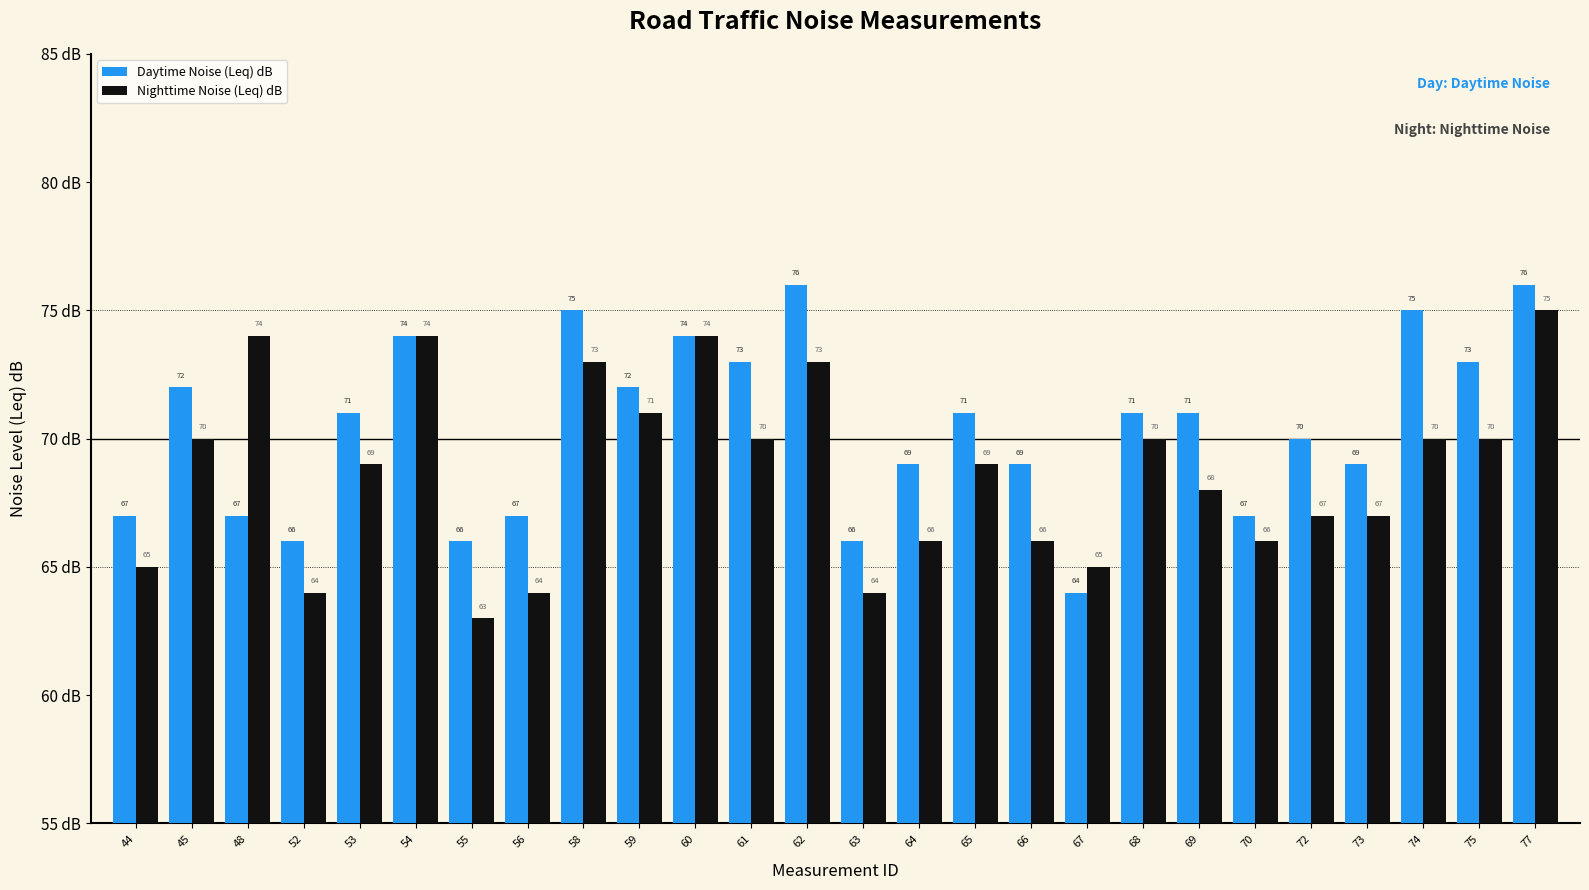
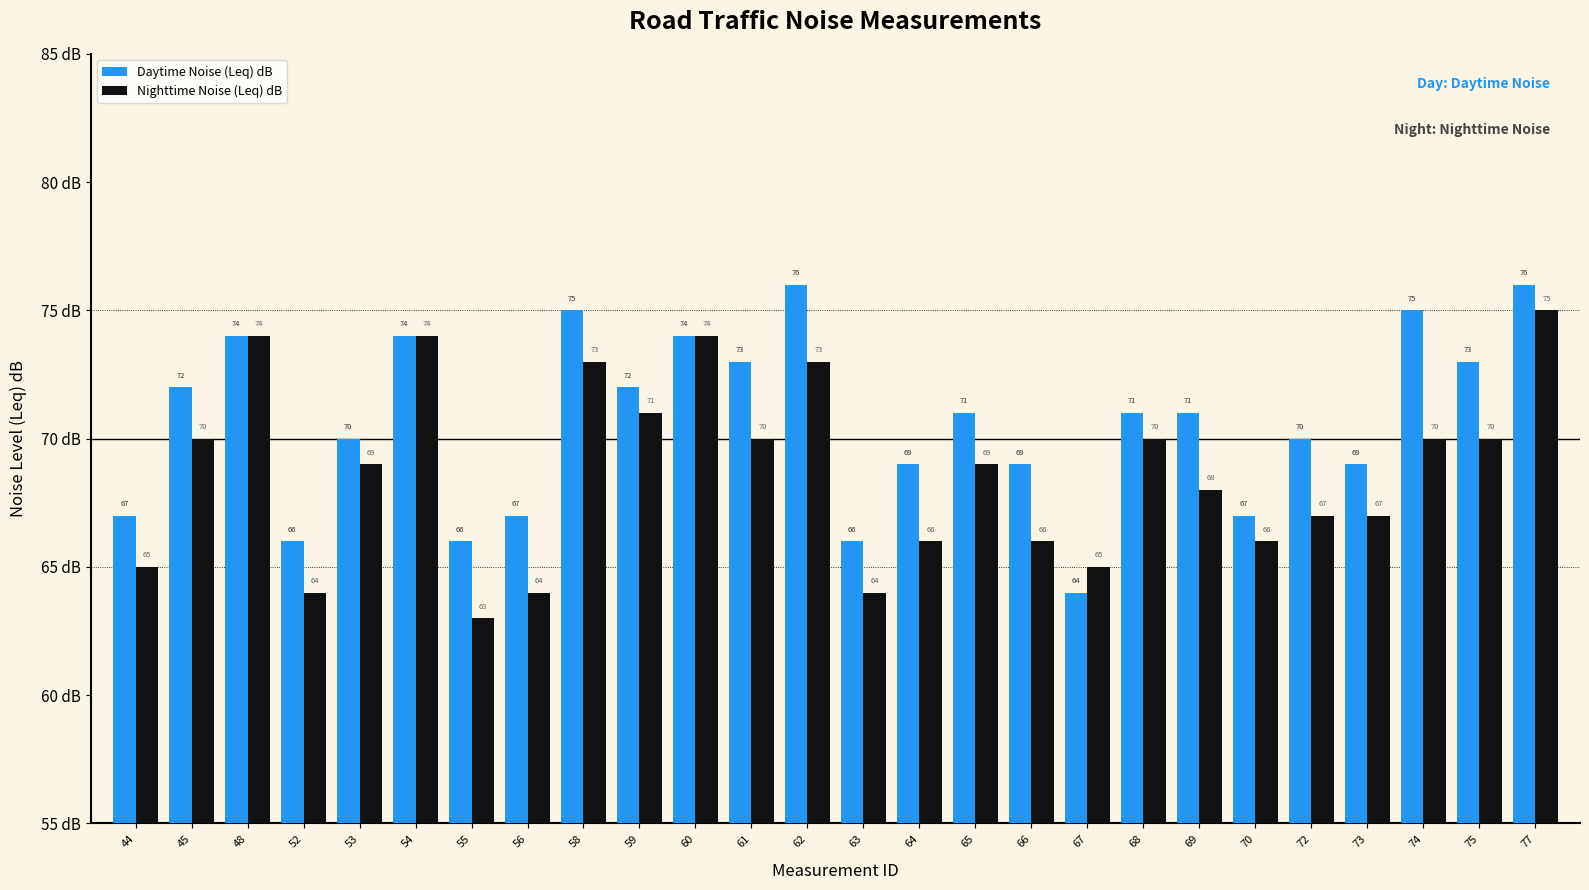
Daytime Noise (Leq) dB, 48: 67 -> 74
Daytime Noise (Leq) dB, 53: 71 -> 70
